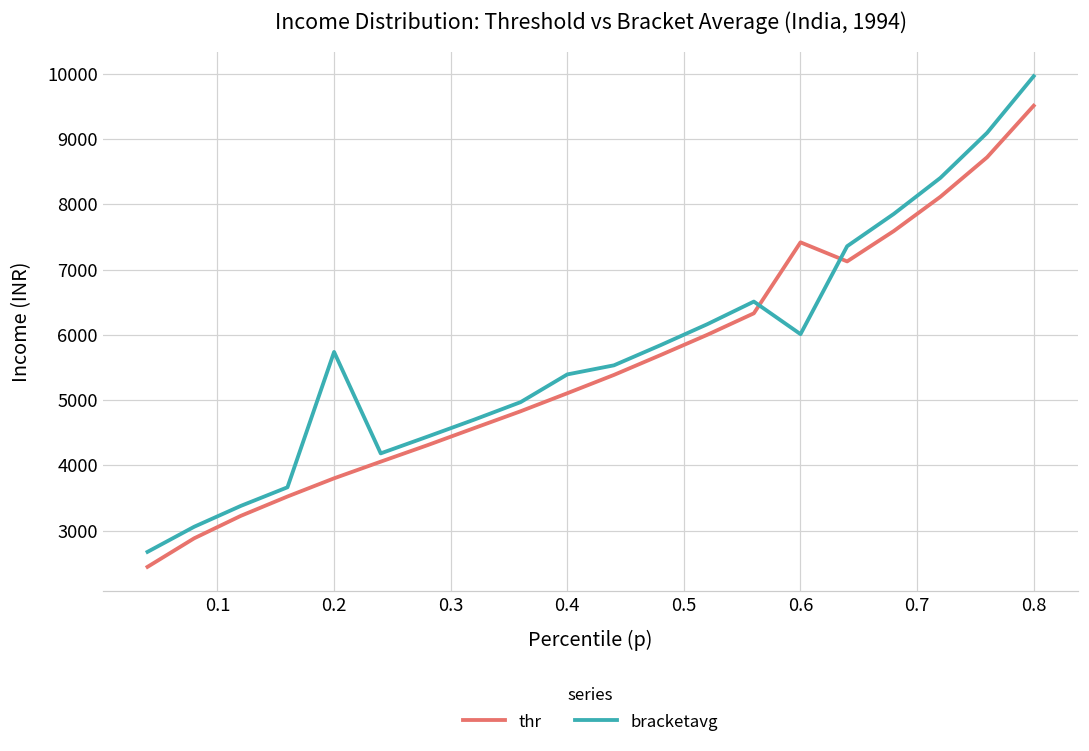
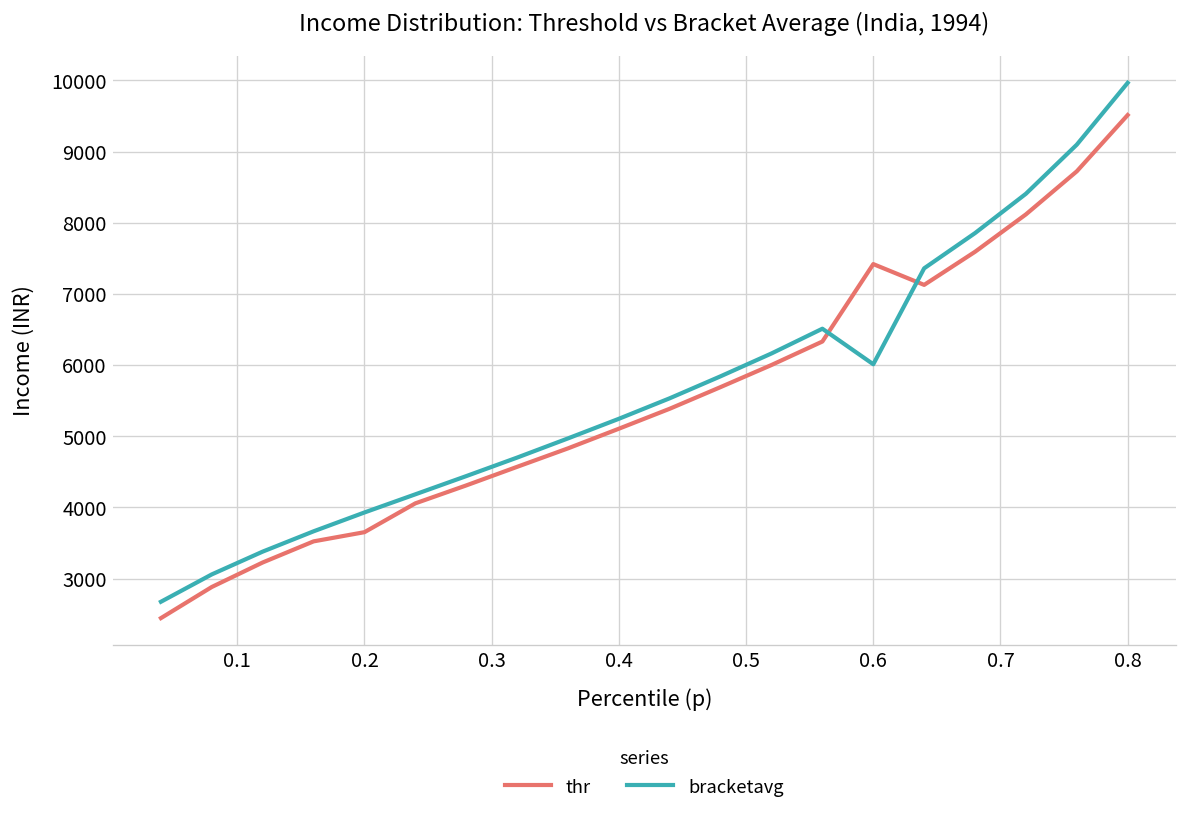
thr, 0.2: 3800 -> 3700
bracketavg, 0.2: 5700 -> 3900
bracketavg, 0.4: 5400 -> 5200
